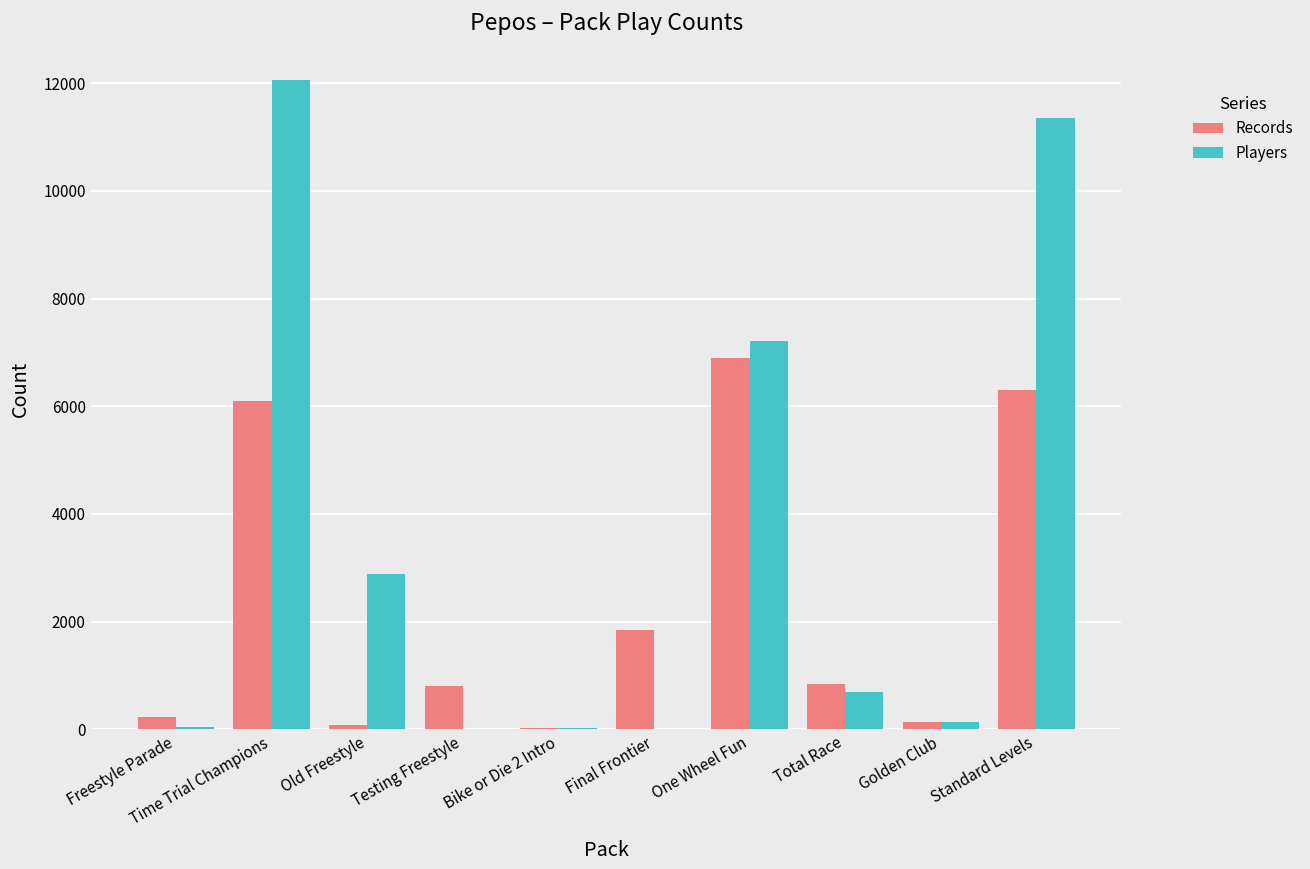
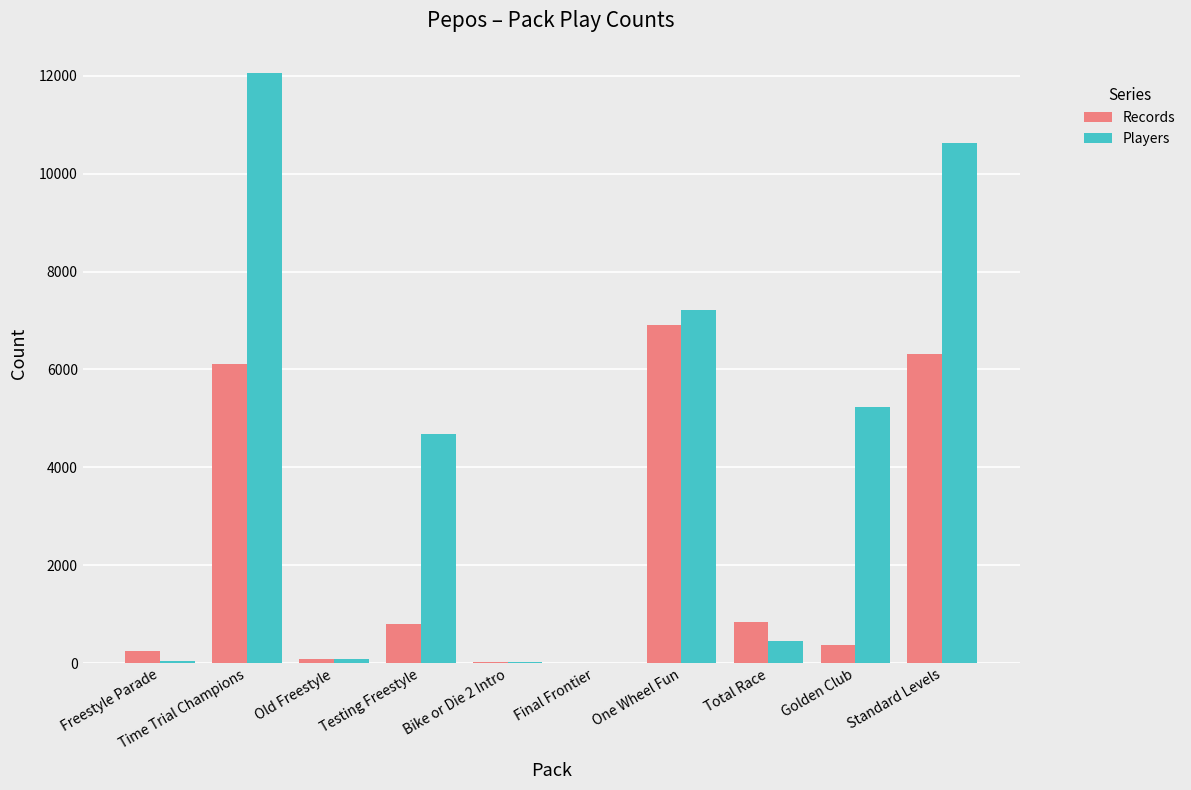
Players, Old Freestyle: 2900 -> 100
Players, Testing Freestyle: 0 -> 4700
Records, Final Frontier: 1800 -> 0
Players, Total Race: 700 -> 500
Records, Golden Club: 100 -> 400
Players, Golden Club: 100 -> 5200
Players, Standard Levels: 11400 -> 10600
